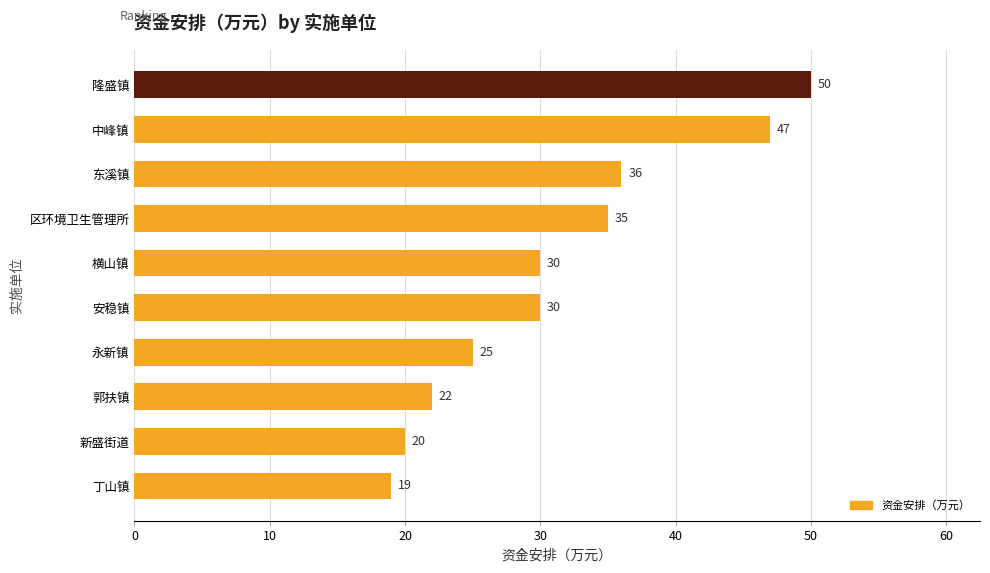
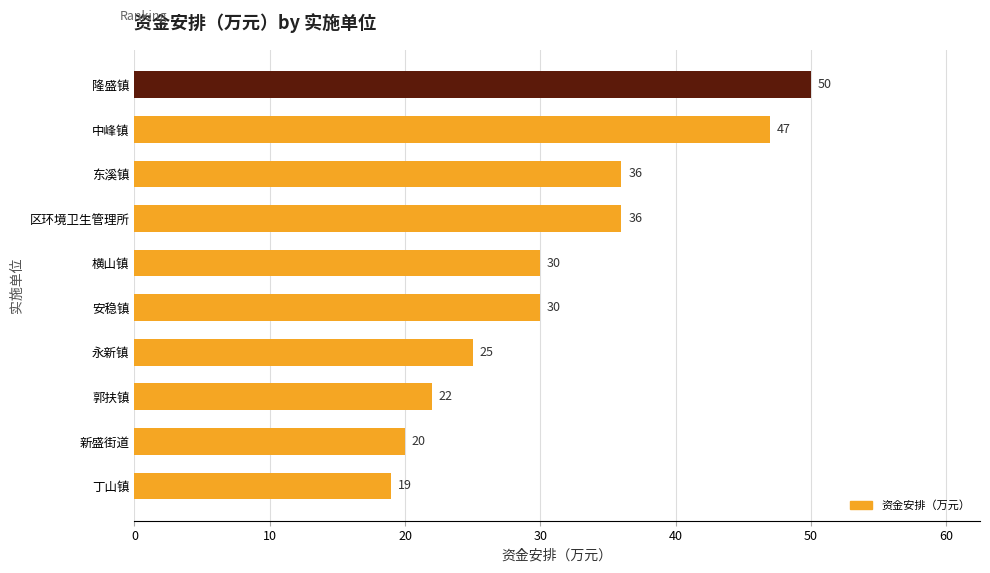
区环境卫生管理所: 35 -> 36
